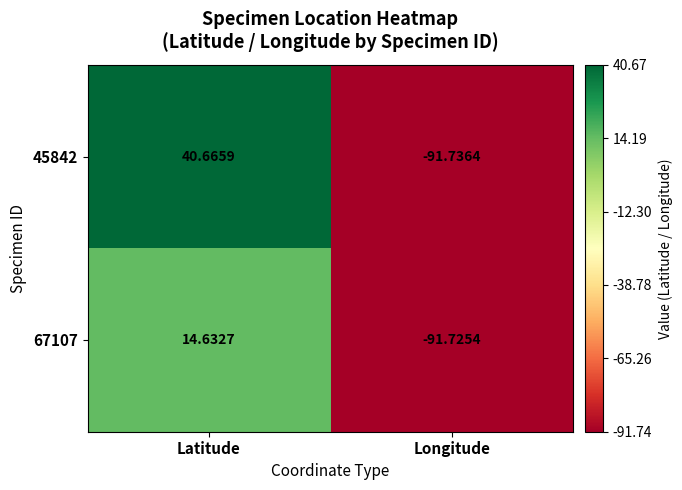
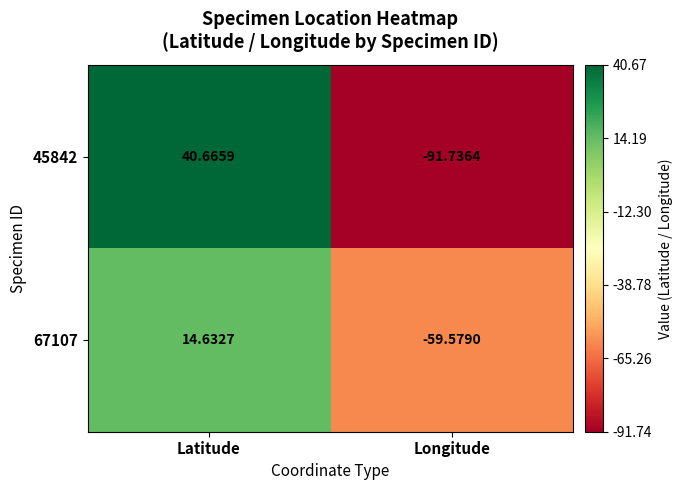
67107, Longitude: -91.7254 -> -59.5790
